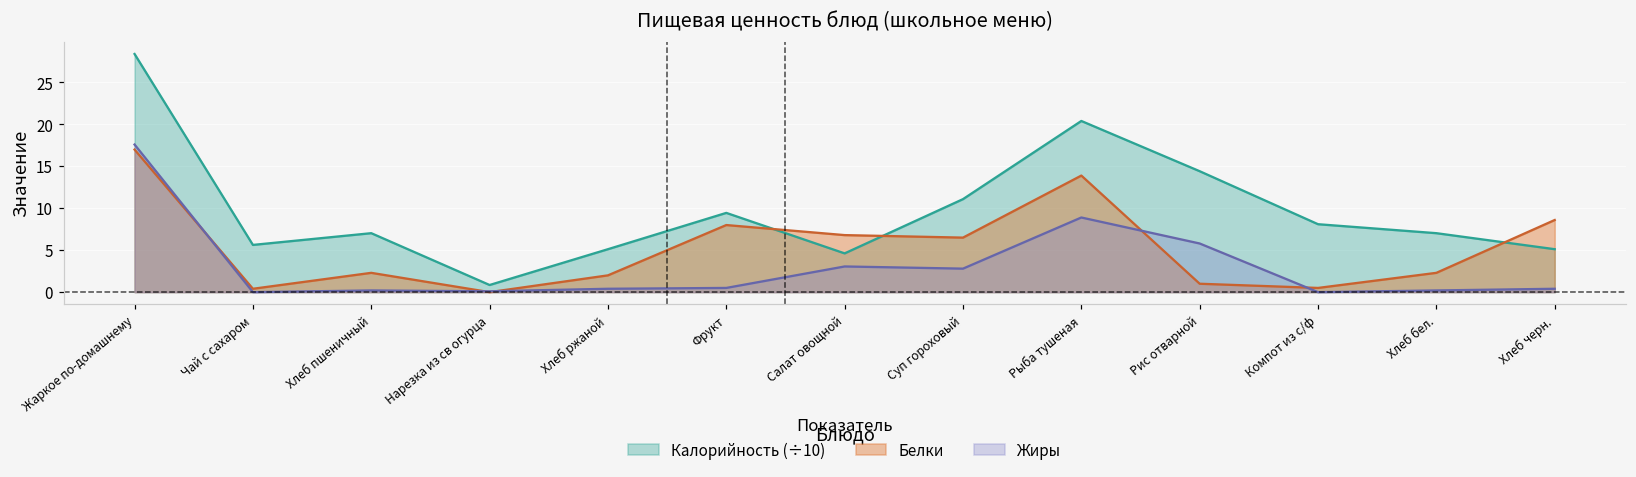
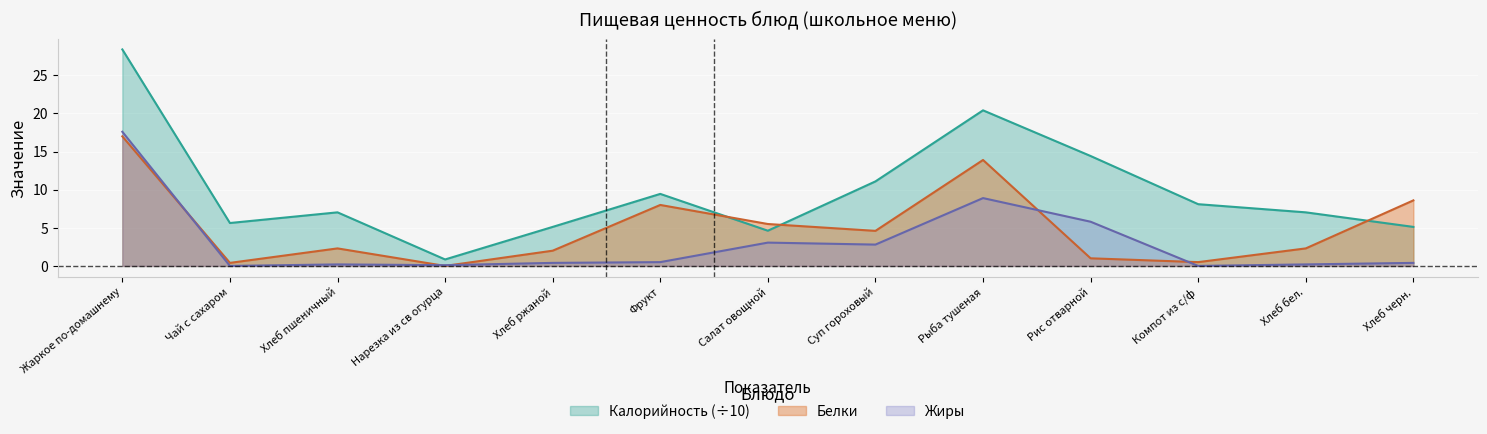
Белки, Салат овощной: 7 -> 6
Белки, Суп гороховый: 7 -> 5
